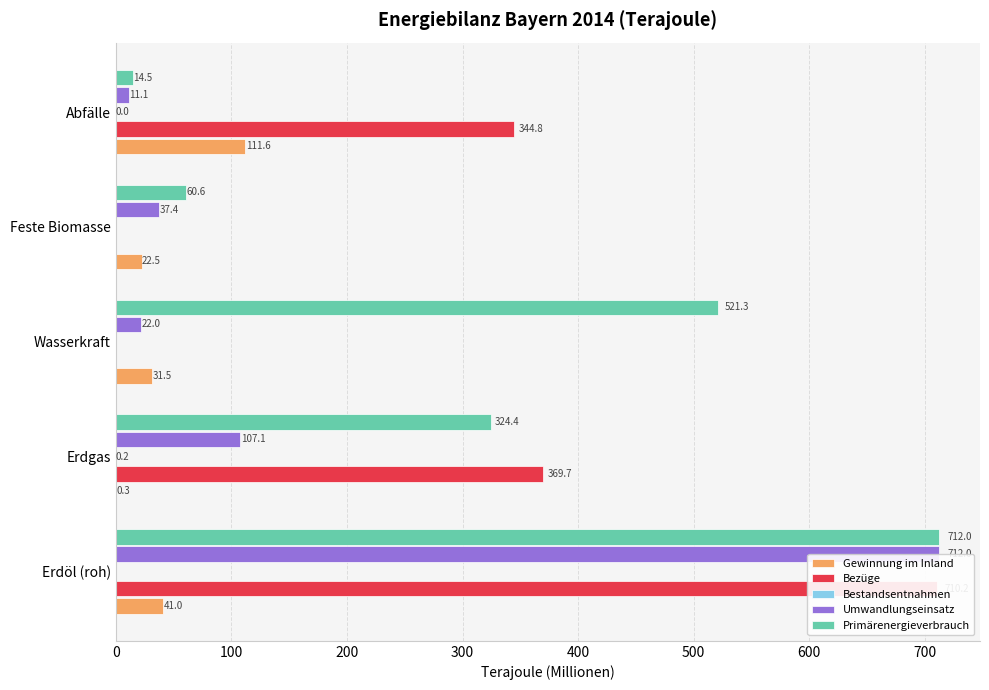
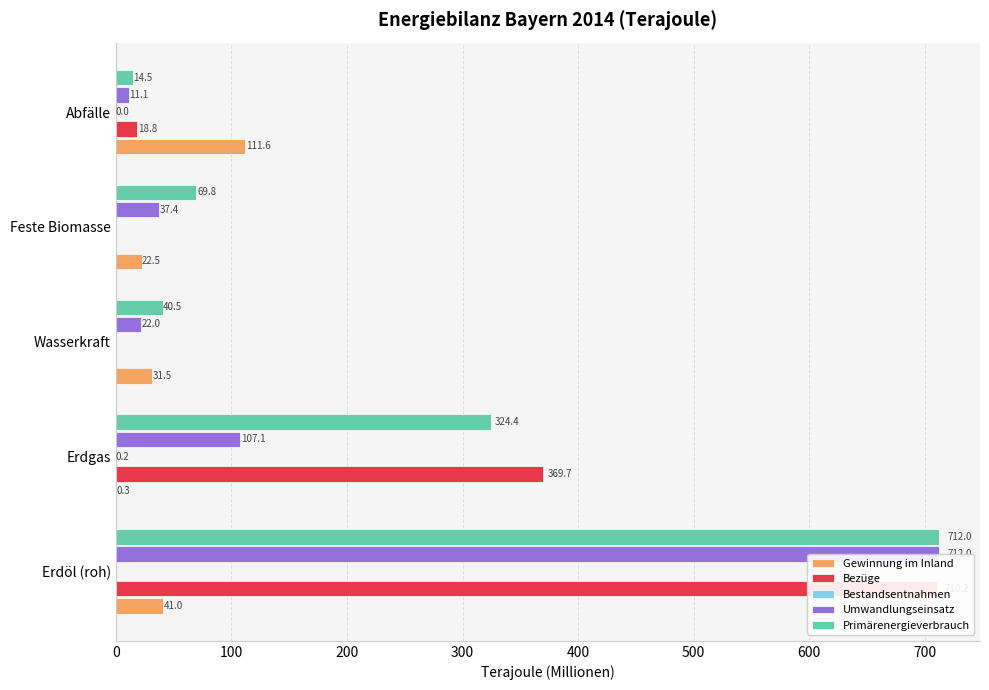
Bezüge, Abfälle: 344.8 -> 18.8
Primärenergieverbrauch, Feste Biomasse: 60.6 -> 69.8
Primärenergieverbrauch, Wasserkraft: 521.3 -> 40.5
